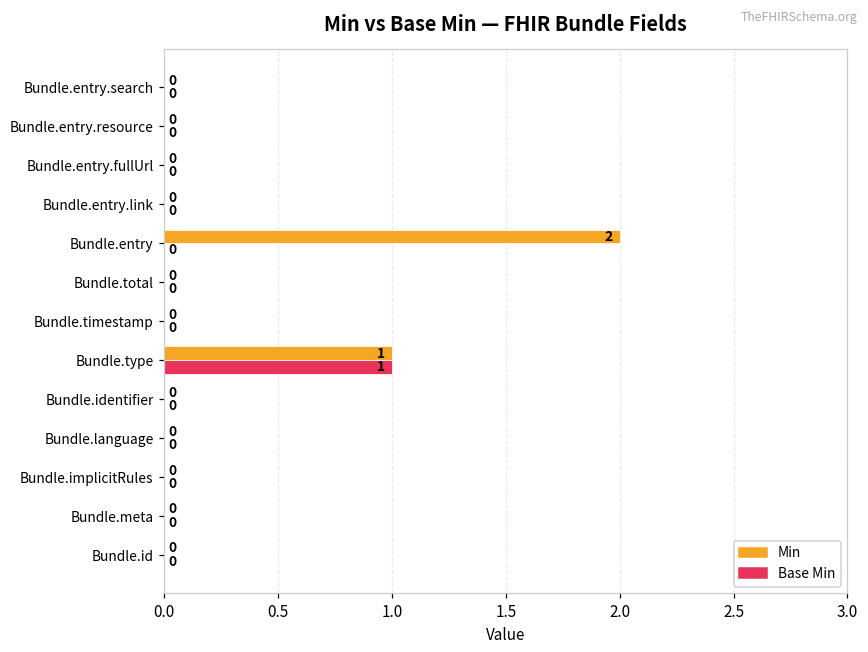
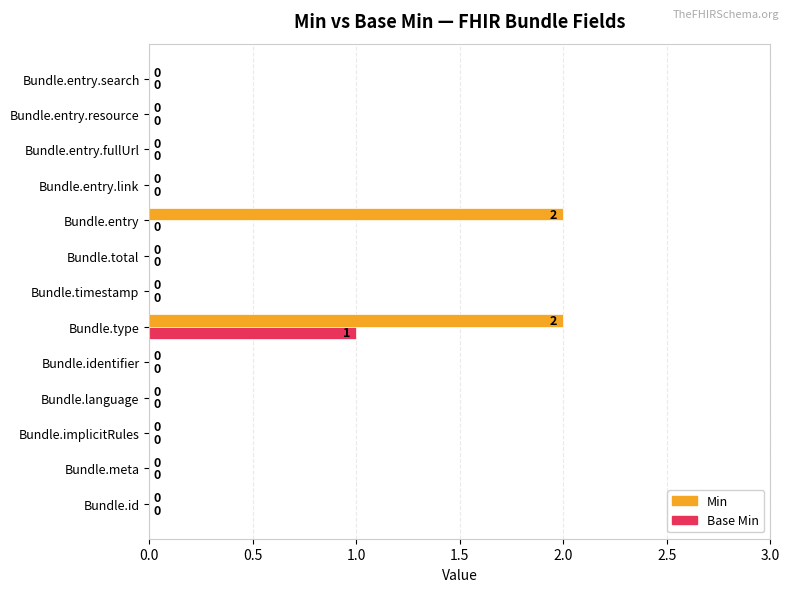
Min, Bundle.type: 1 -> 2
